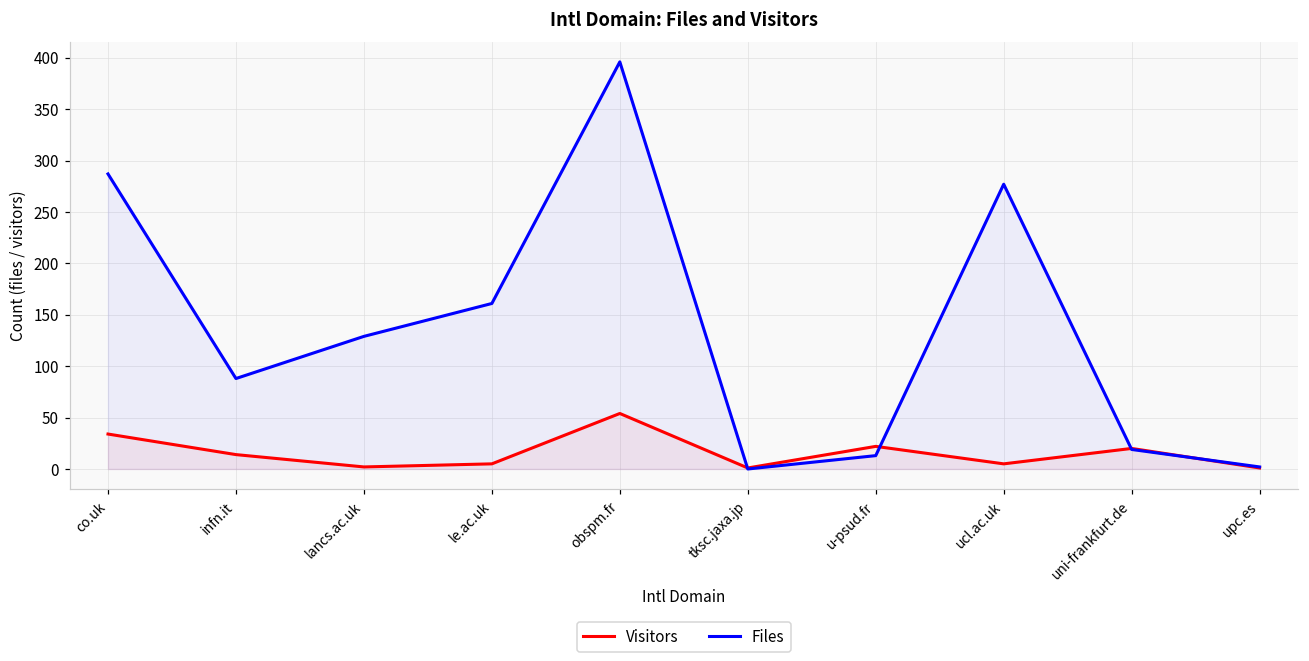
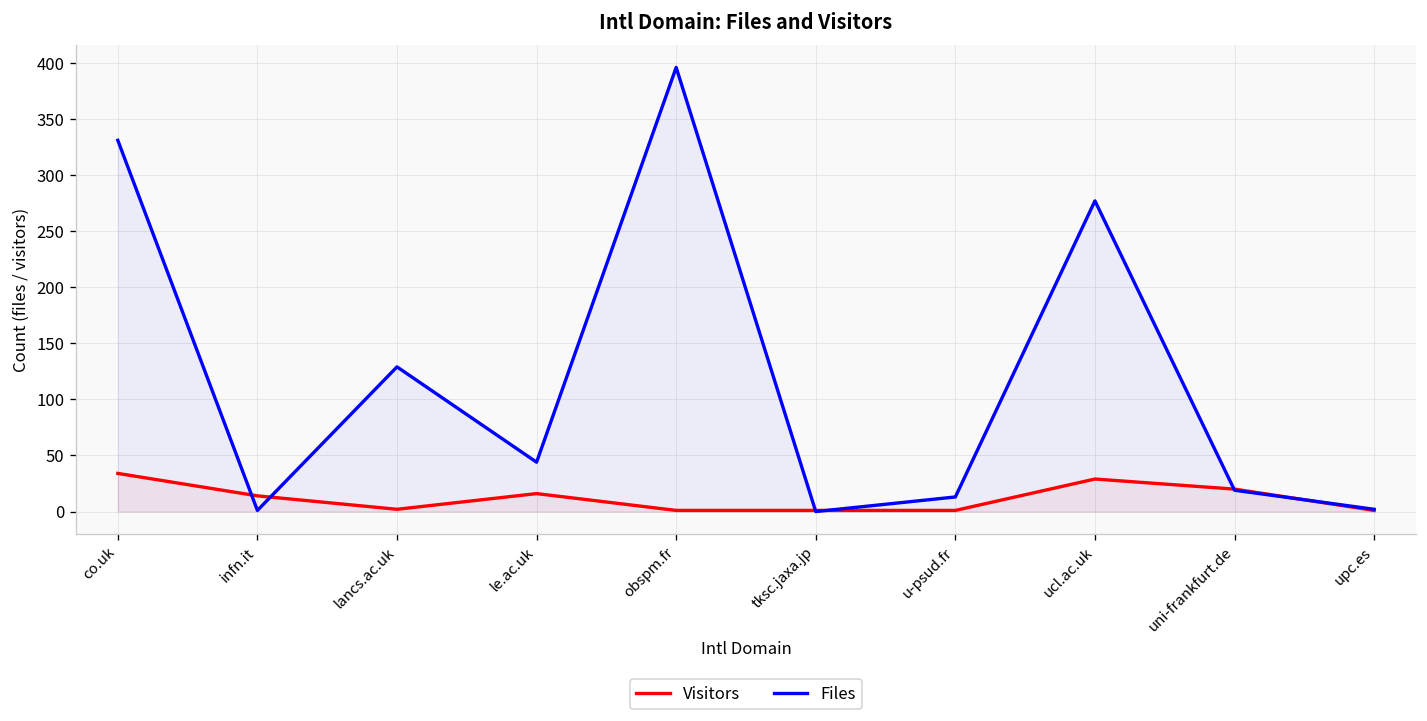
Files, co.uk: 290 -> 330
Files, infn.it: 90 -> 0
Visitors, le.ac.uk: 10 -> 20
Files, le.ac.uk: 160 -> 40
Visitors, obspm.fr: 50 -> 0
Visitors, u-psud.fr: 20 -> 0
Visitors, ucl.ac.uk: 10 -> 30
